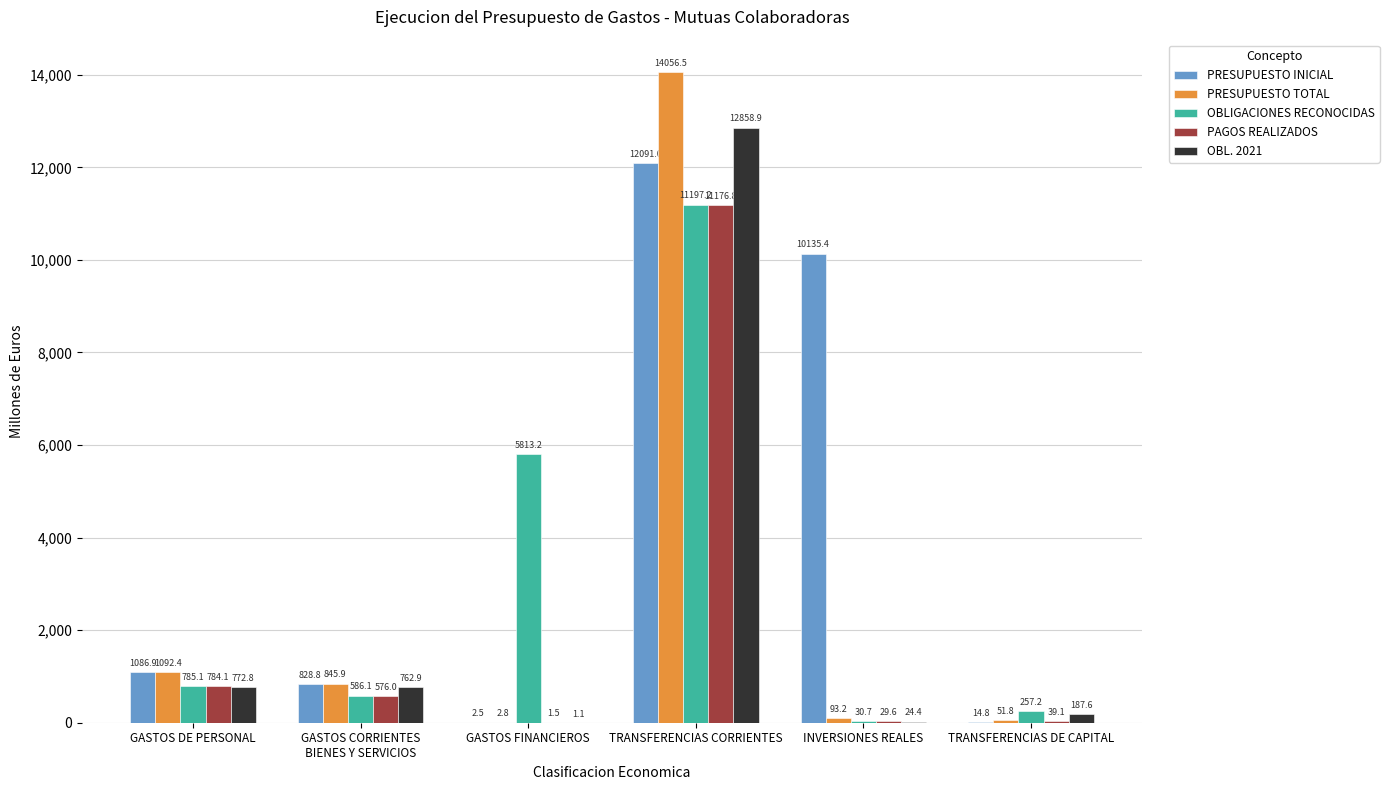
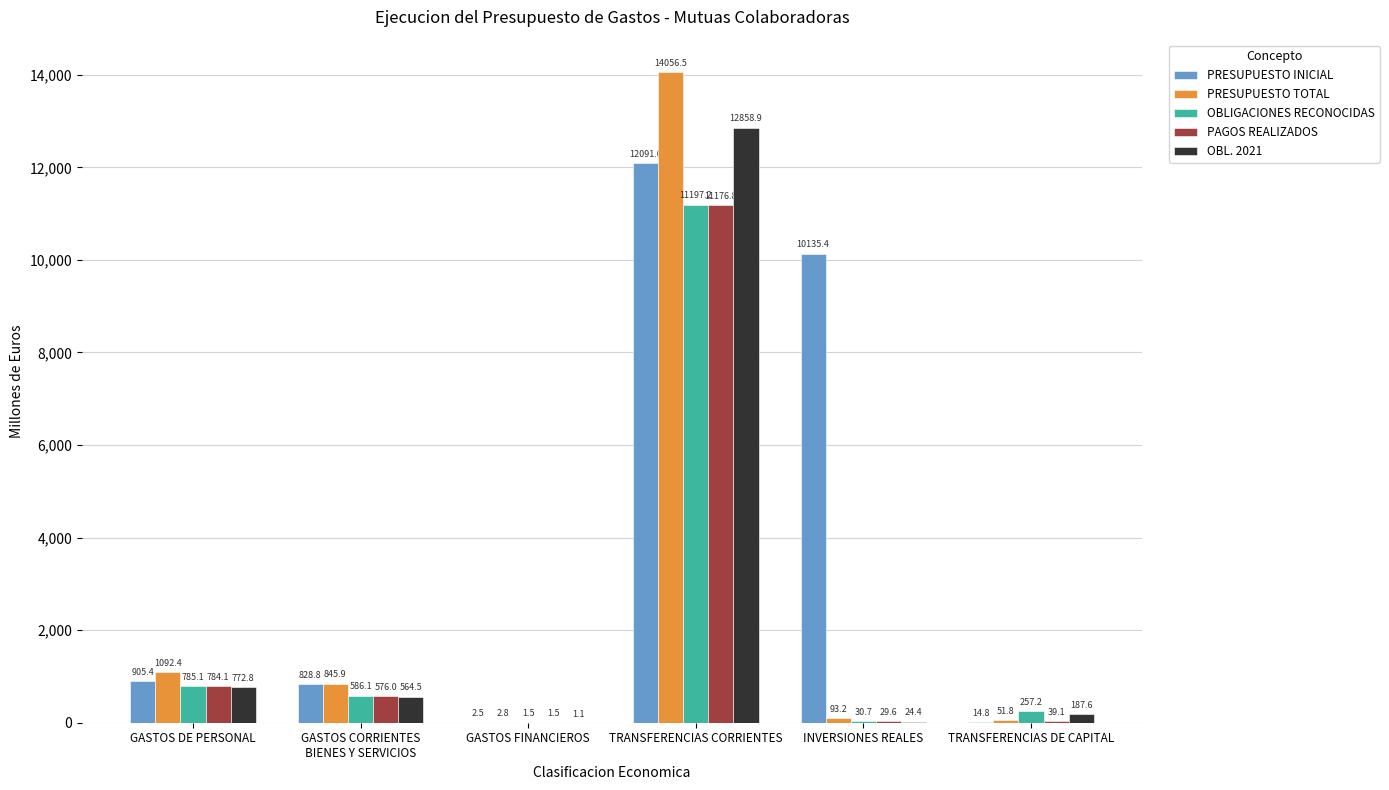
PRESUPUESTO INICIAL, GASTOS DE PERSONAL: 1086.9 -> 905.4
OBL. 2021, GASTOS CORRIENTES BIENES Y SERVICIOS: 762.9 -> 564.5
OBLIGACIONES RECONOCIDAS, GASTOS FINANCIEROS: 5813.2 -> 1.5
